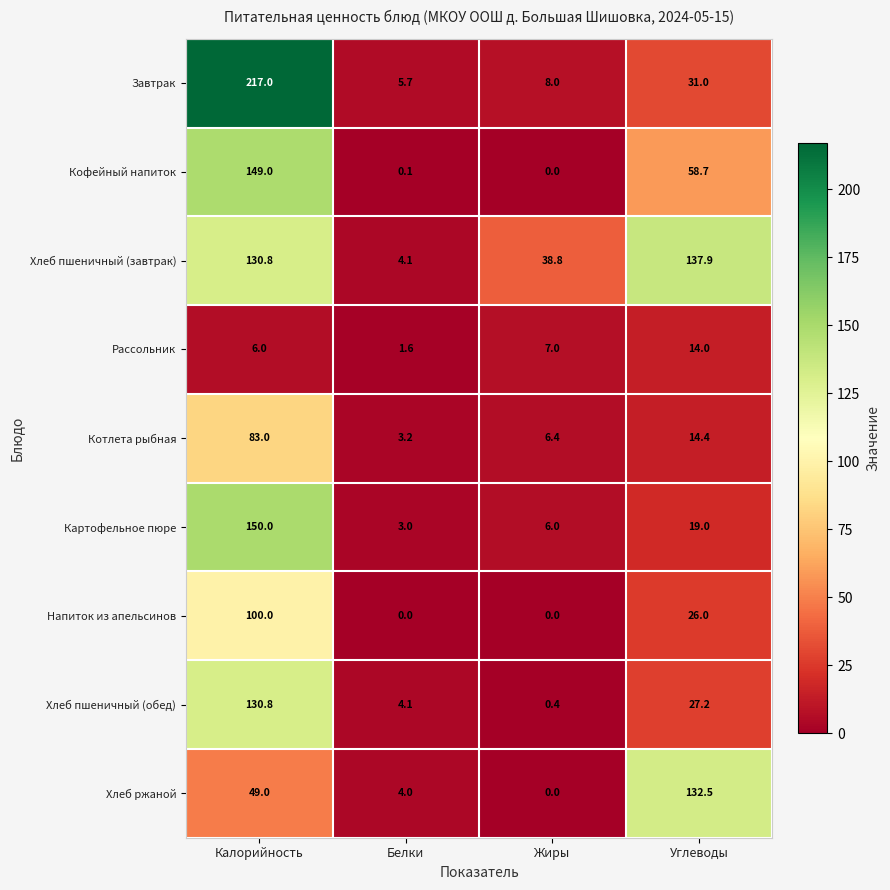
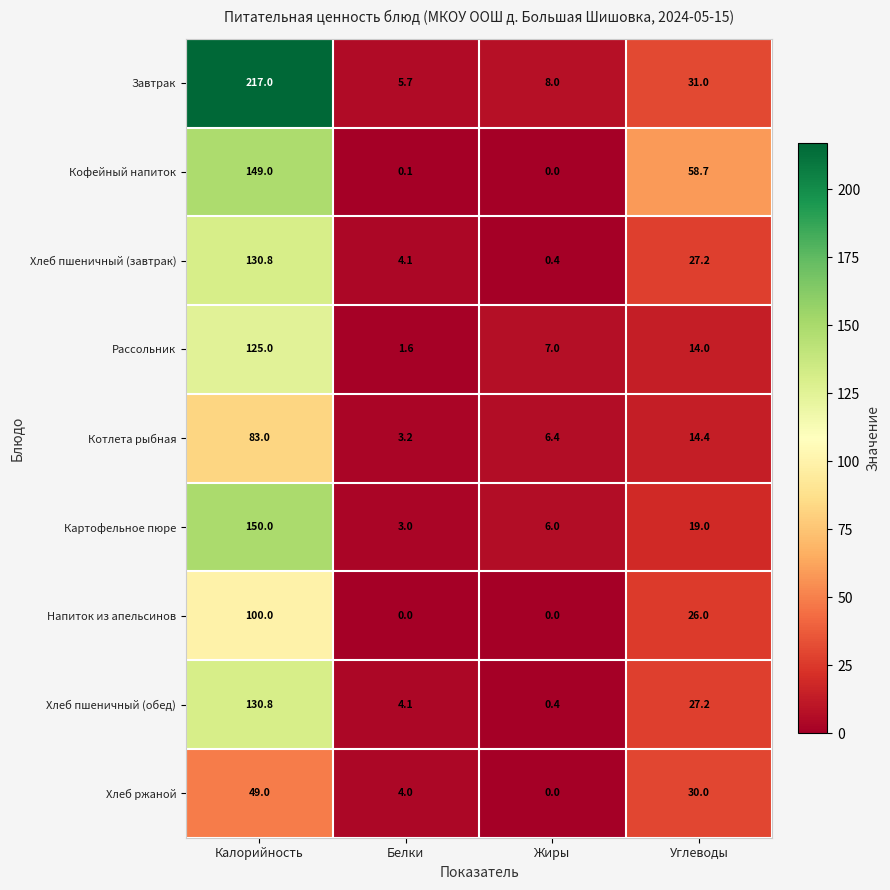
Хлеб пшеничный (завтрак), Жиры: 38.8 -> 0.4
Хлеб пшеничный (завтрак), Углеводы: 137.9 -> 27.2
Рассольник, Калорийность: 6.0 -> 125.0
Хлеб ржаной, Углеводы: 132.5 -> 30.0
